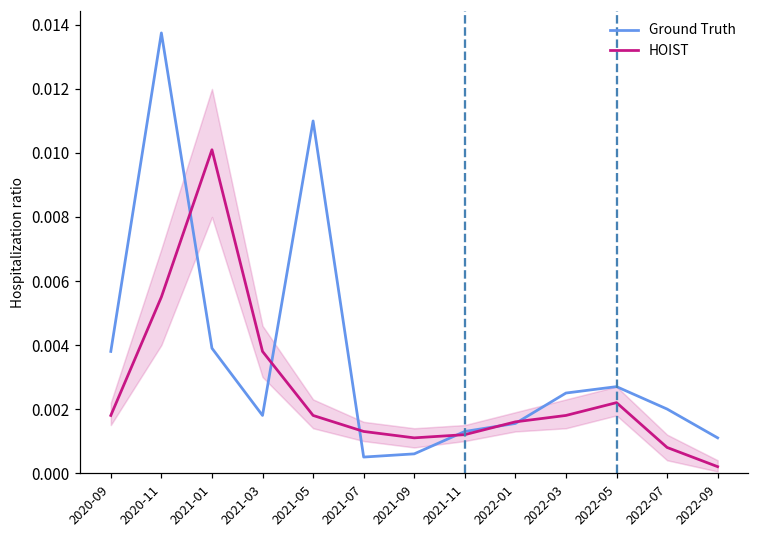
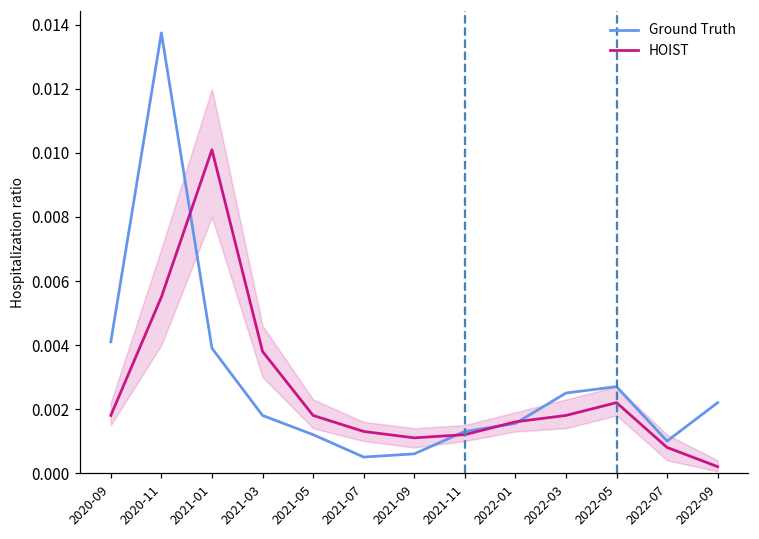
Ground Truth, 2020-09: 0.0038 -> 0.0041
Ground Truth, 2021-05: 0.0110 -> 0.0012
Ground Truth, 2022-07: 0.002 -> 0.001
Ground Truth, 2022-09: 0.0011 -> 0.0022
